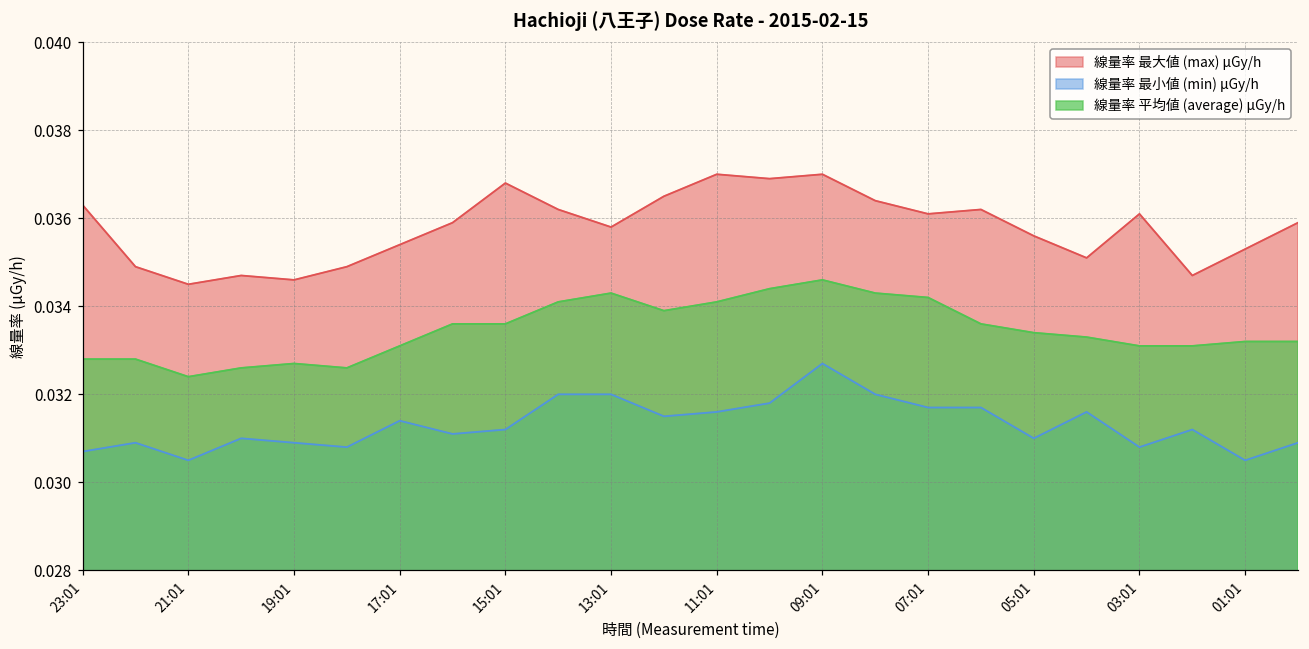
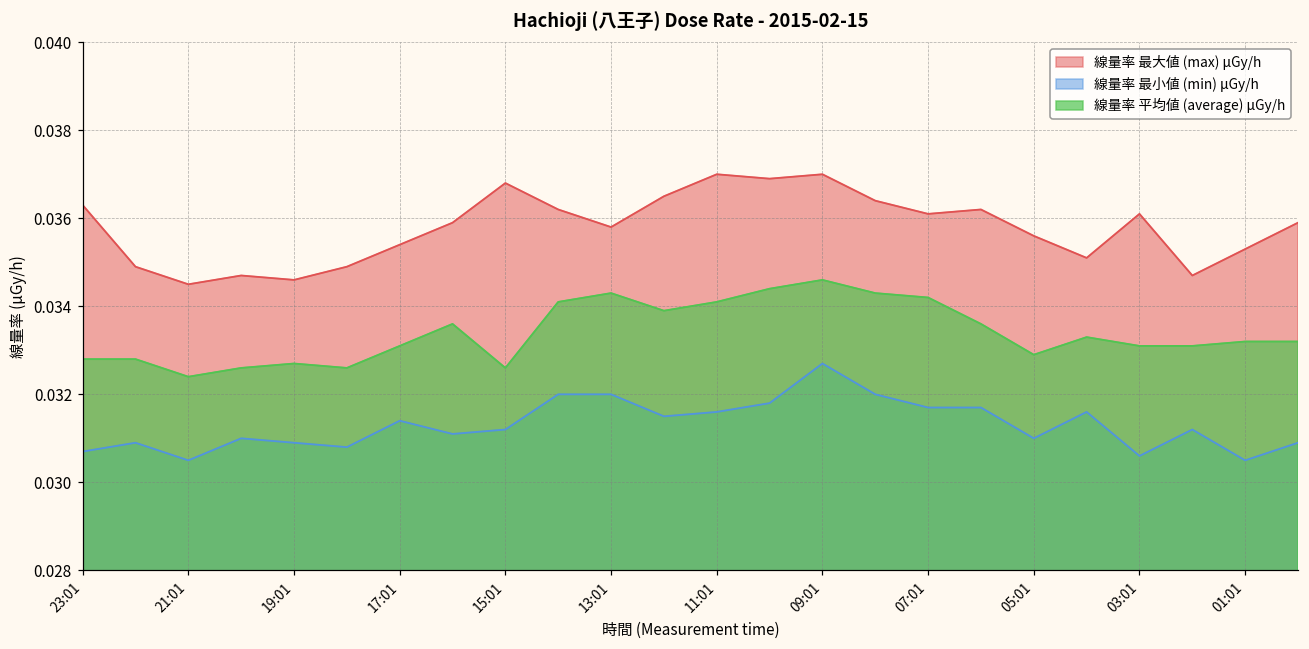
線量率 平均値 (average) μGy/h, 15:01: 0.0336 -> 0.0326
線量率 平均値 (average) μGy/h, 05:01: 0.0334 -> 0.0329
線量率 最小値 (min) μGy/h, 03:01: 0.0308 -> 0.0306
